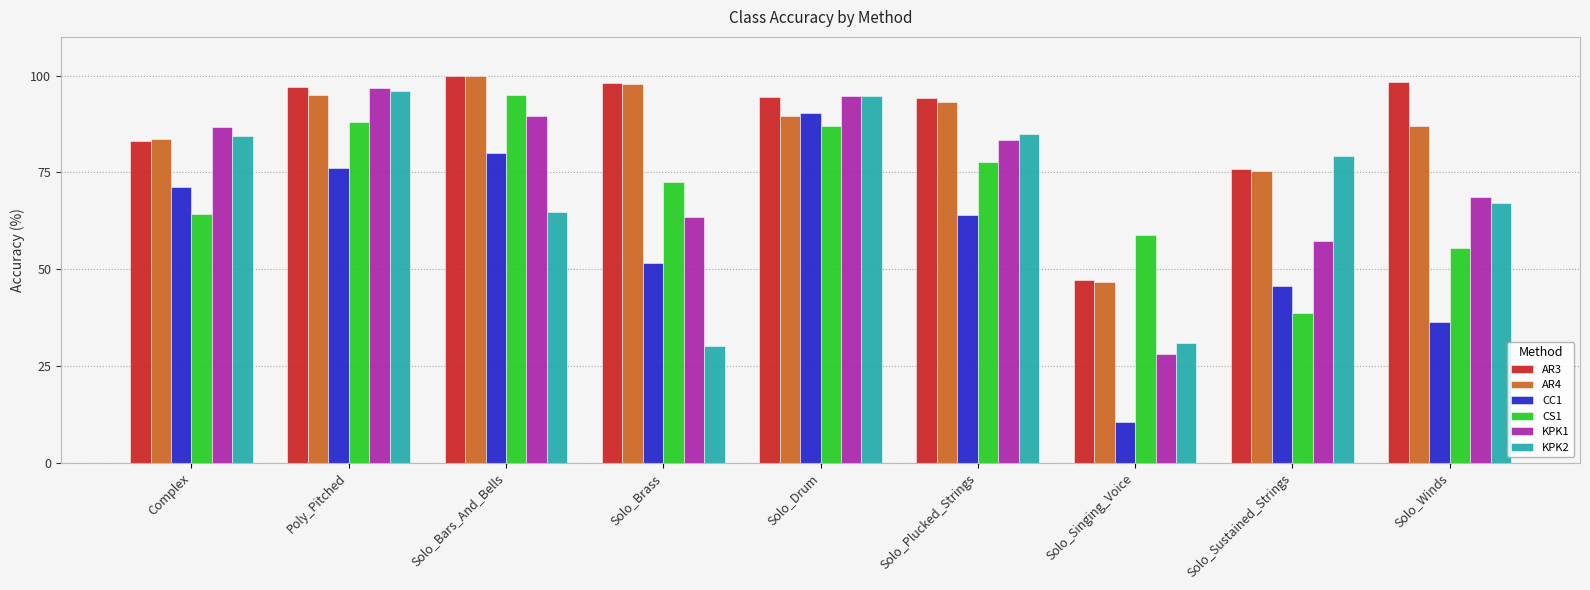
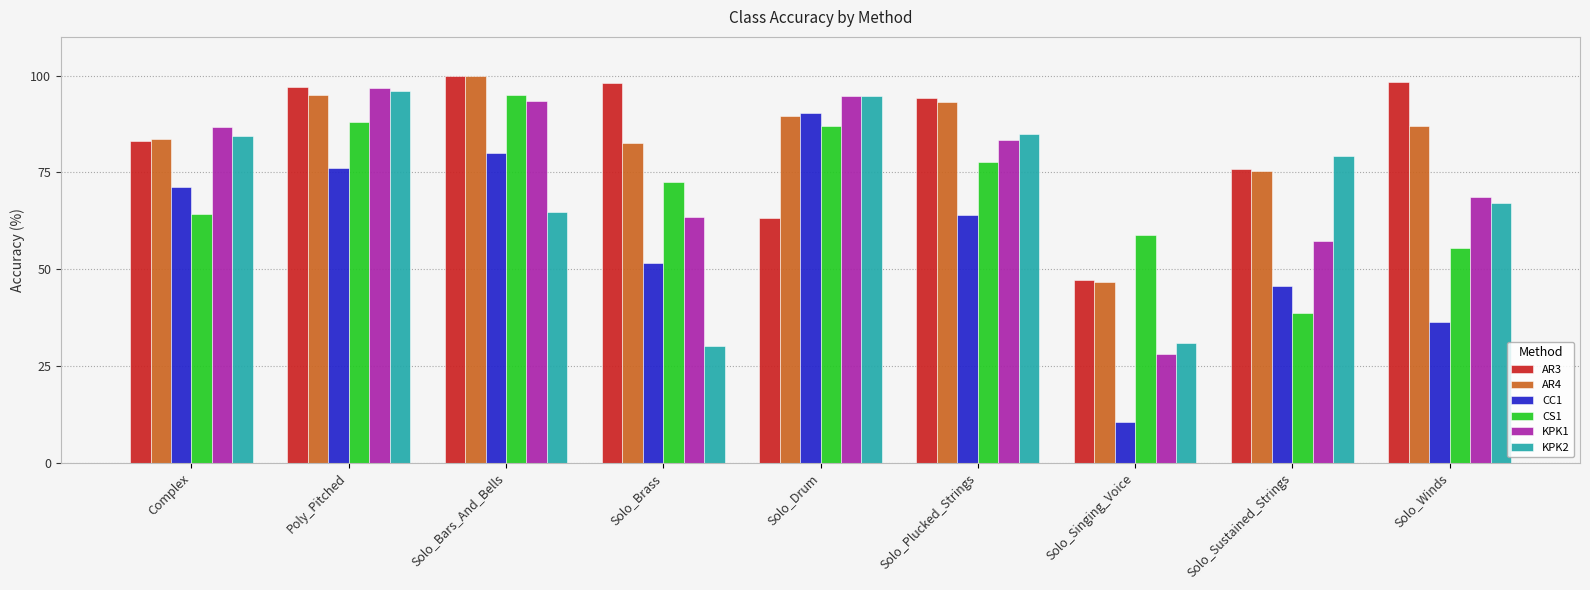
KPK1, Solo_Bars_And_Bells: 90 -> 93
AR4, Solo_Brass: 98 -> 83
AR3, Solo_Drum: 94 -> 63
